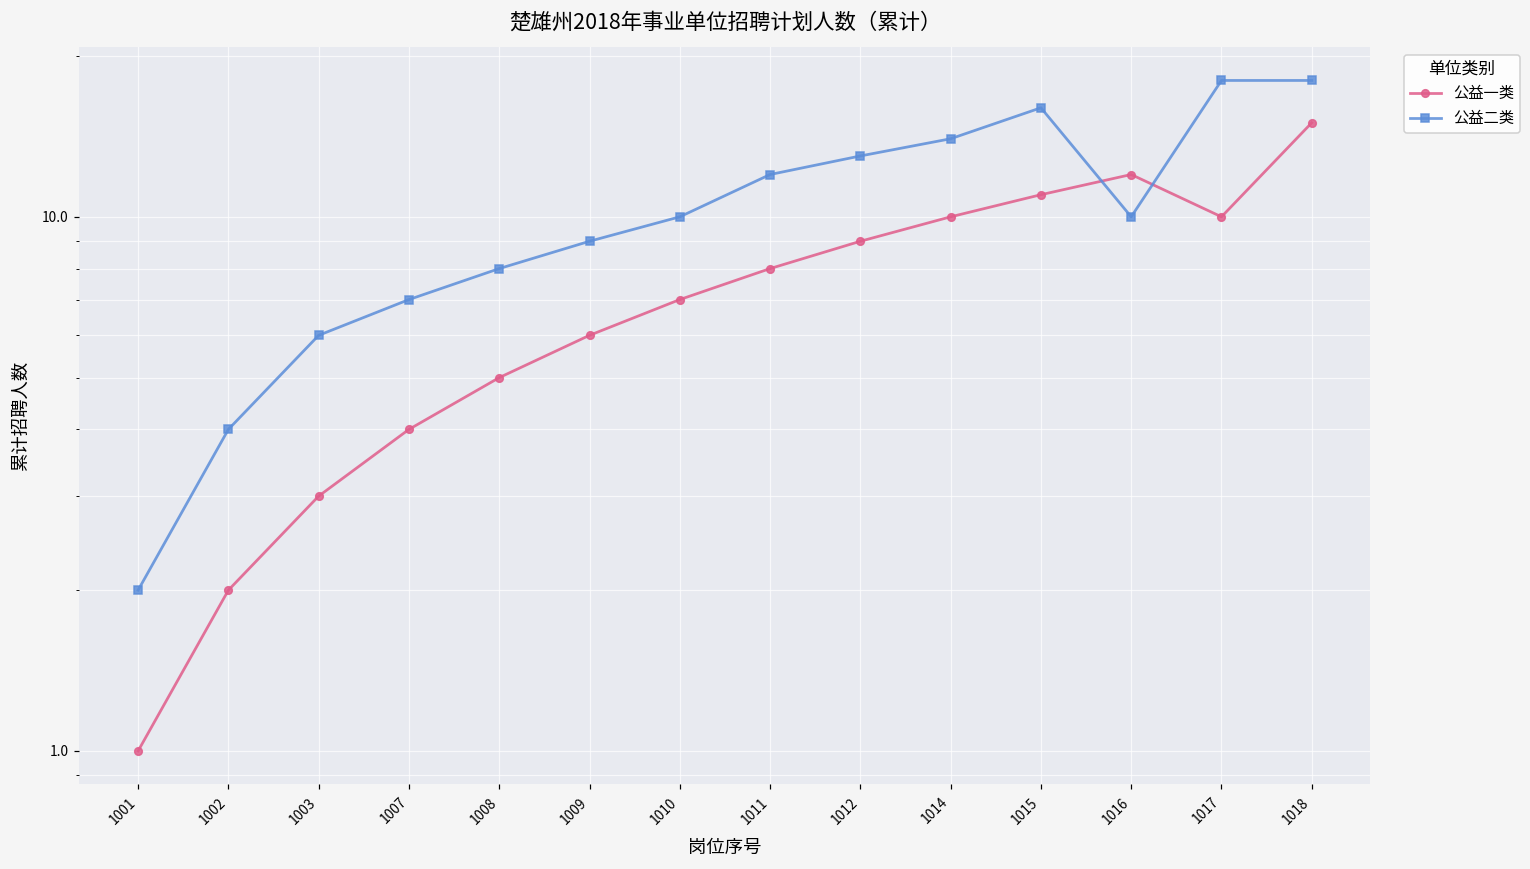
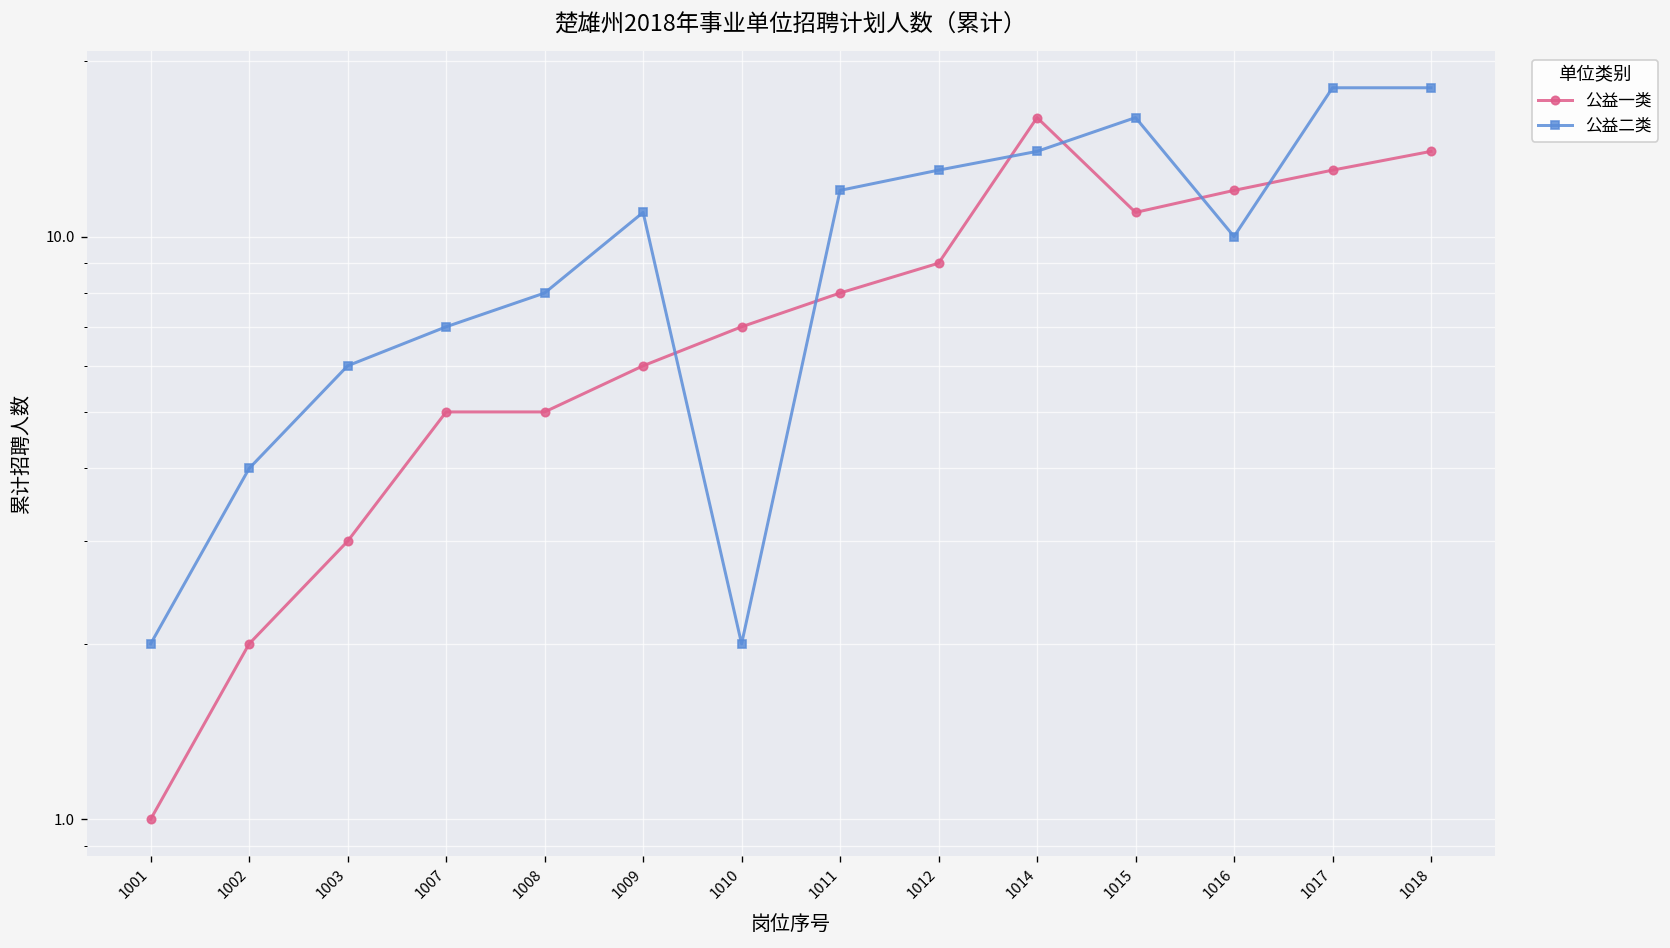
公益一类, 1007: 4 -> 5
公益二类, 1009: 9 -> 11
公益二类, 1010: 10 -> 2
公益一类, 1014: 10 -> 16
公益一类, 1017: 10 -> 13
公益一类, 1018: 15 -> 14
